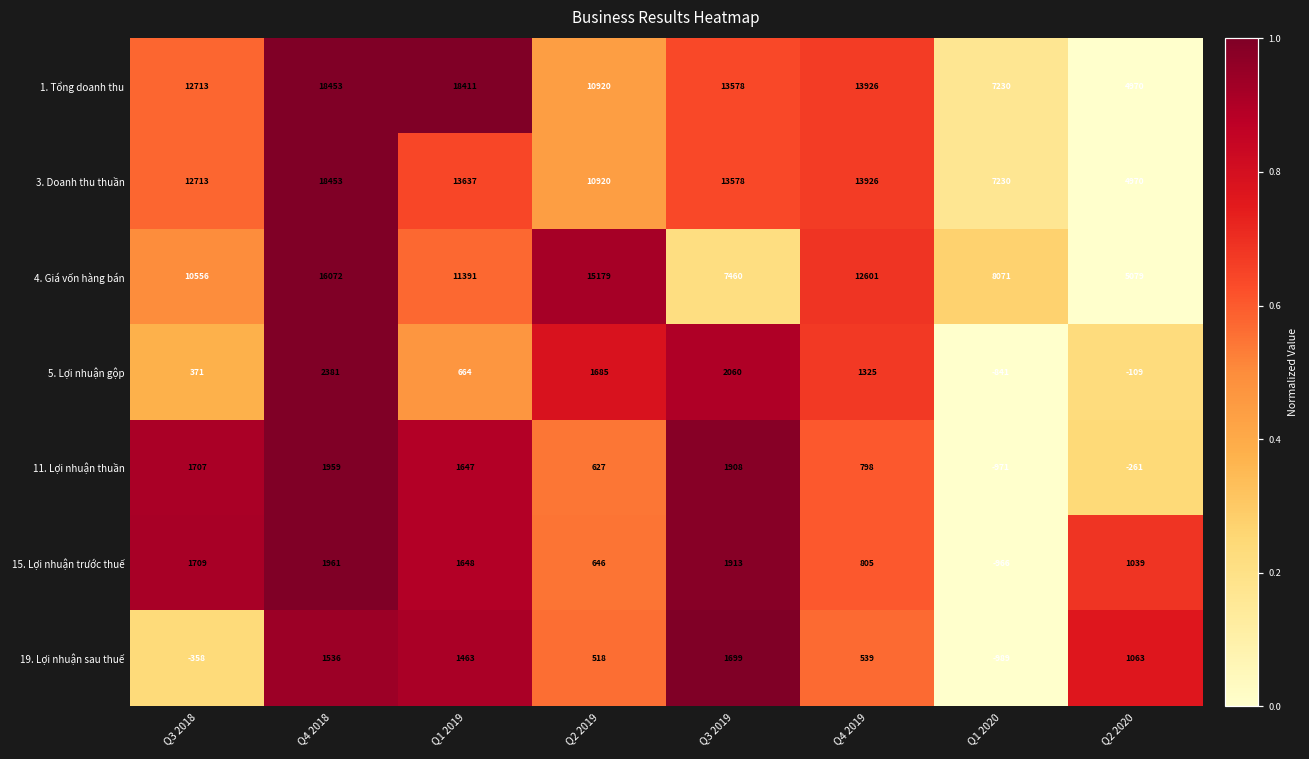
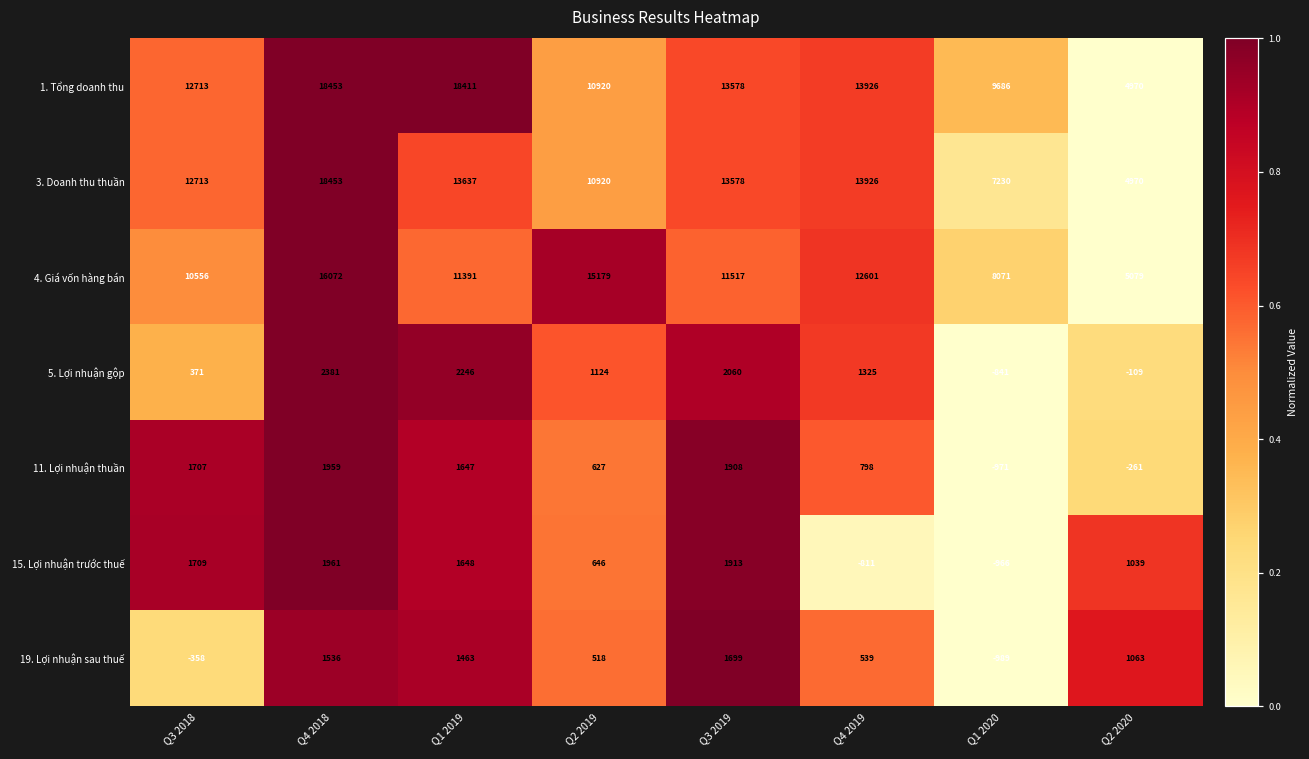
1. Tổng doanh thu, Q1 2020: 7230 -> 9686
4. Giá vốn hàng bán, Q3 2019: 7460 -> 11517
5. Lợi nhuận gộp, Q1 2019: 664 -> 2246
5. Lợi nhuận gộp, Q2 2019: 1685 -> 1124
15. Lợi nhuận trước thuế, Q4 2019: 805 -> -811
